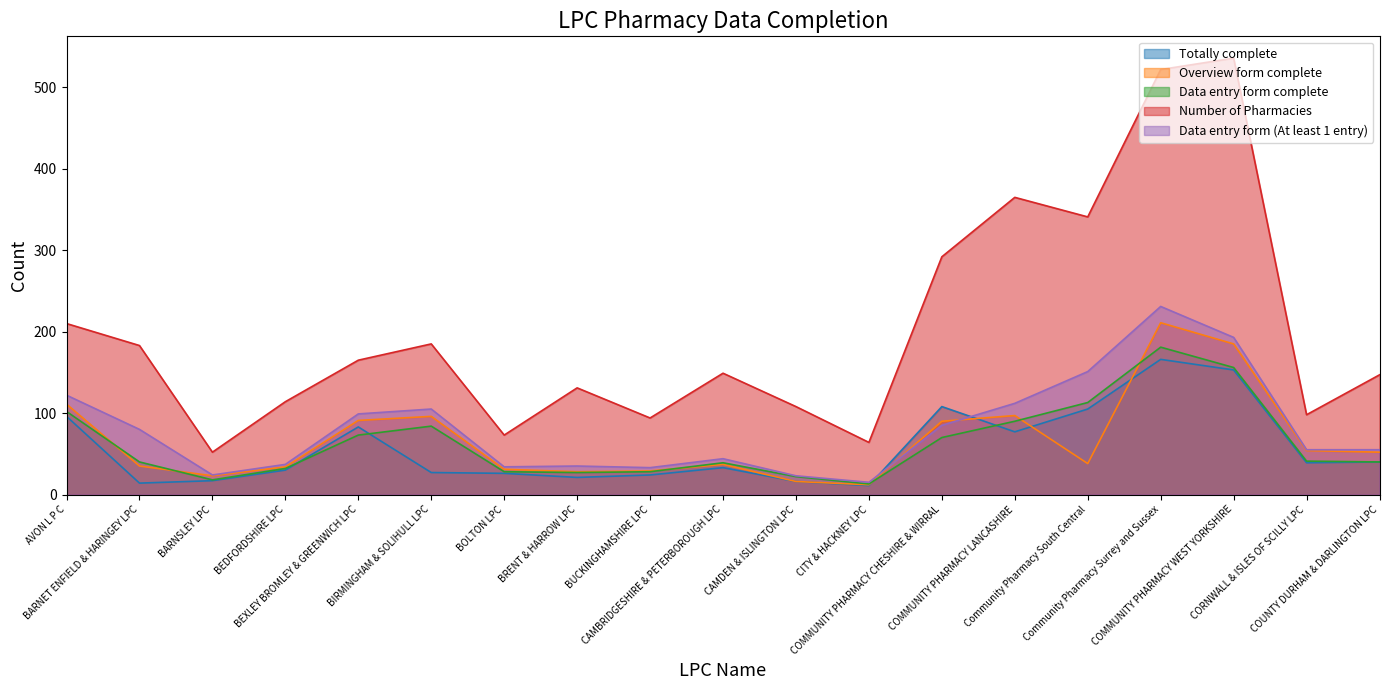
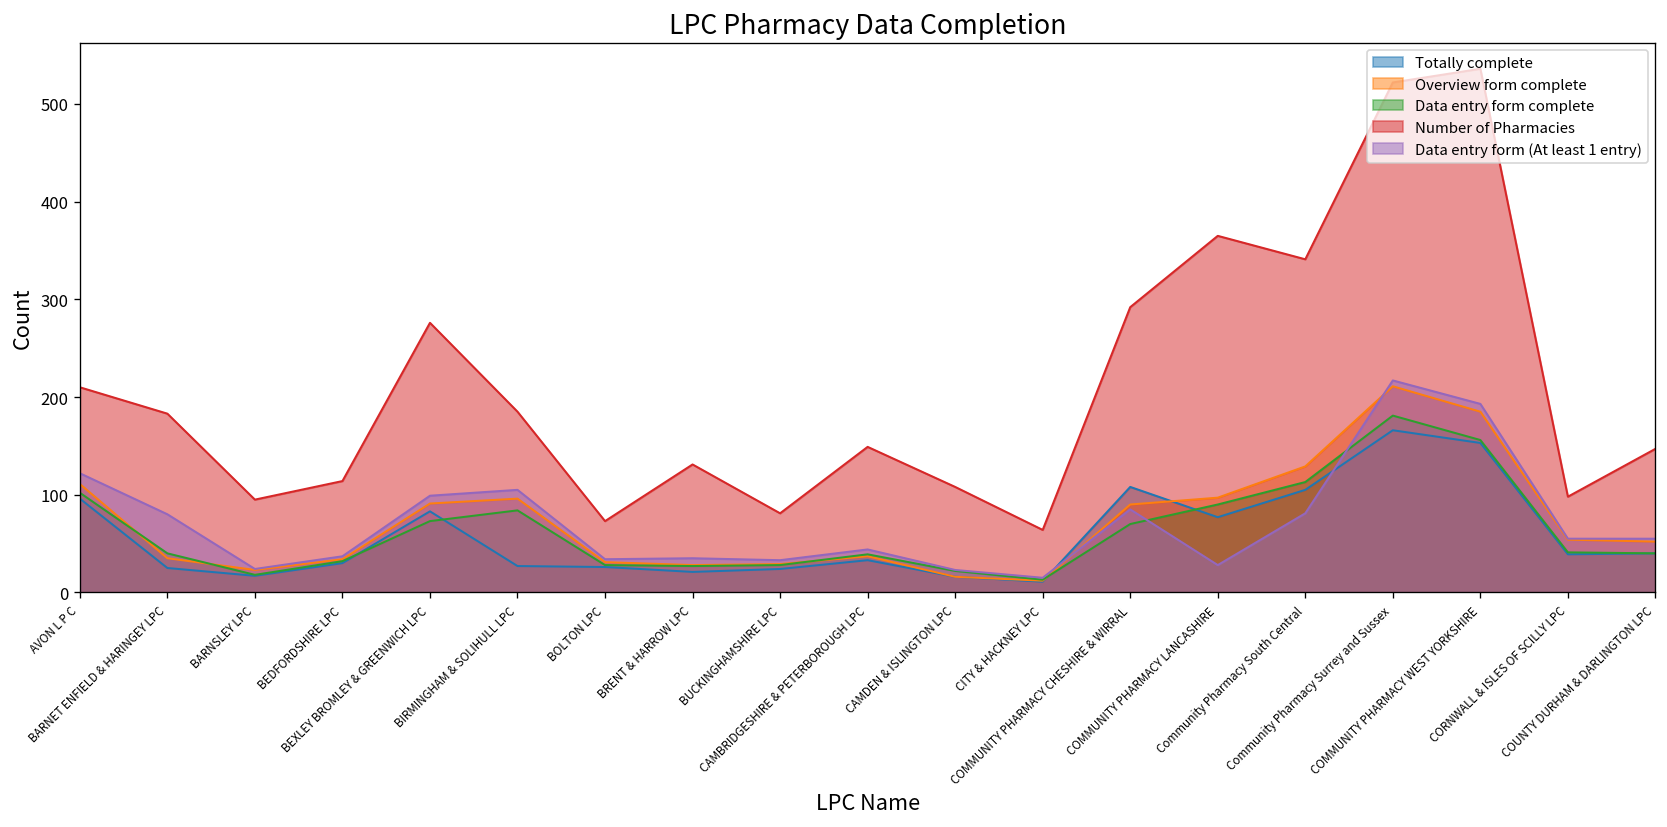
Totally complete, BARNET ENFIELD & HARINGEY LPC: 10 -> 30
Number of Pharmacies, BARNSLEY LPC: 50 -> 100
Number of Pharmacies, BEXLEY BROMLEY & GREENWICH LPC: 170 -> 280
Number of Pharmacies, BUCKINGHAMSHIRE LPC: 90 -> 80
Data entry form (At least 1 entry), COMMUNITY PHARMACY LANCASHIRE: 110 -> 30
Overview form complete, Community Pharmacy South Central: 40 -> 130
Data entry form (At least 1 entry), Community Pharmacy South Central: 150 -> 80
Data entry form (At least 1 entry), Community Pharmacy Surrey and Sussex: 230 -> 220
